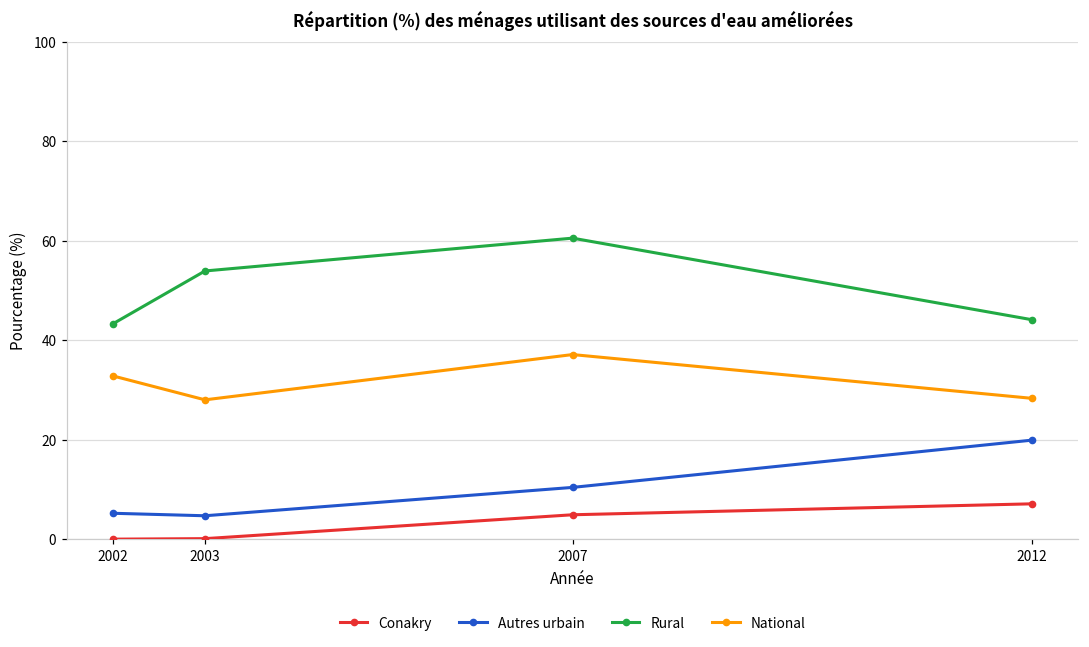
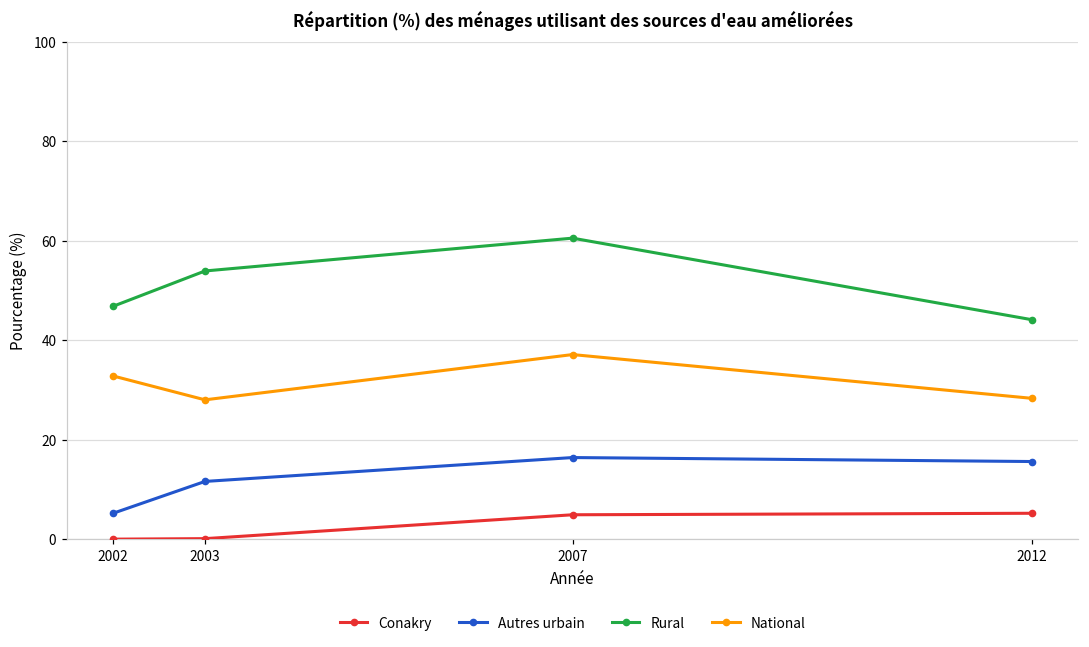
Rural, 2002: 43 -> 47
Autres urbain, 2003: 5 -> 12
Autres urbain, 2007: 10 -> 16
Conakry, 2012: 7 -> 5
Autres urbain, 2012: 20 -> 16
